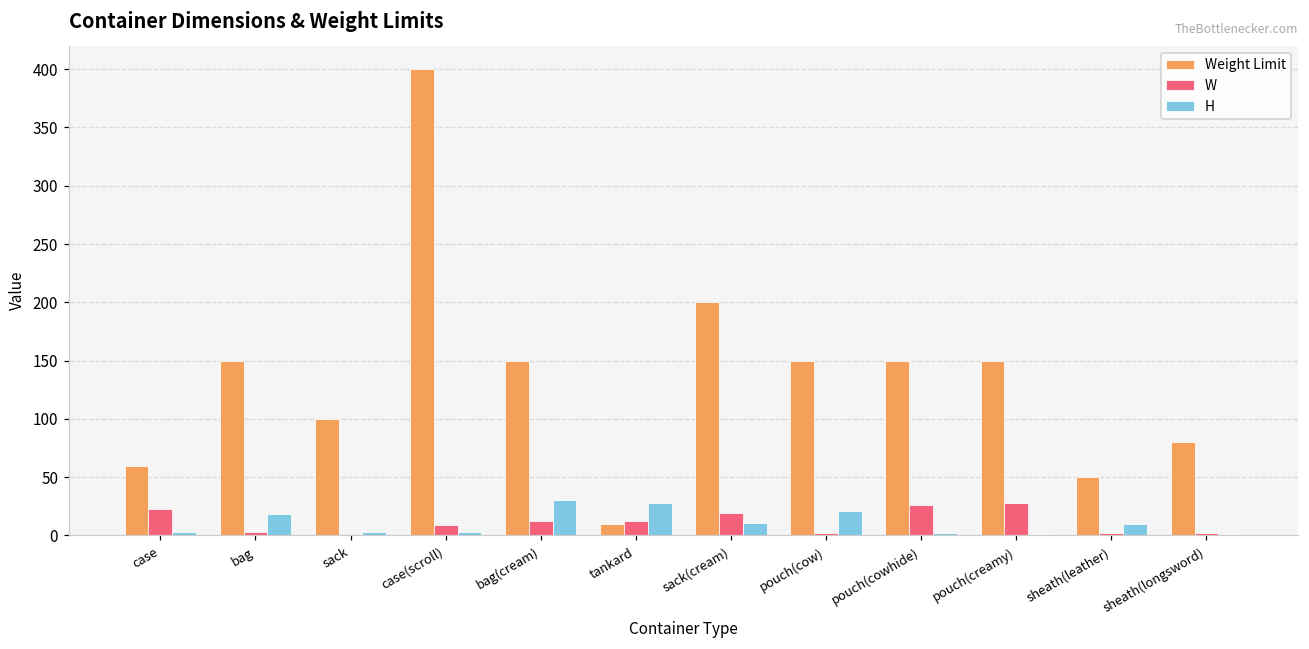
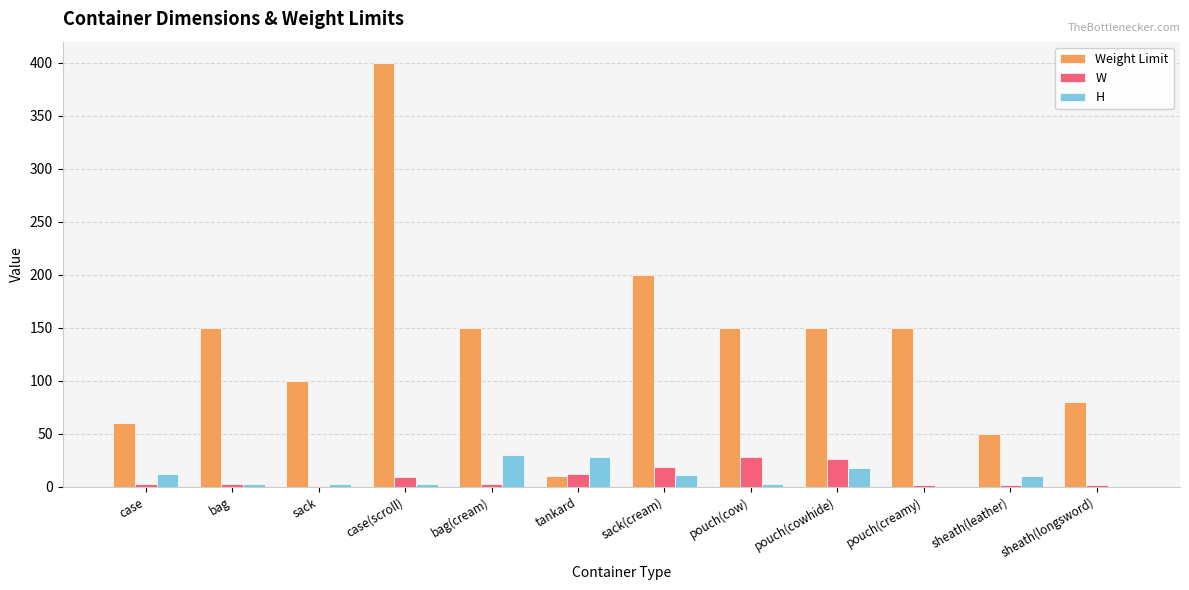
W, case: 23 -> 3
H, case: 3 -> 12
H, bag: 18 -> 3
W, bag(cream): 12 -> 3
W, pouch(cow): 2 -> 28
H, pouch(cow): 21 -> 3
H, pouch(cowhide): 2 -> 18
W, pouch(creamy): 28 -> 2
